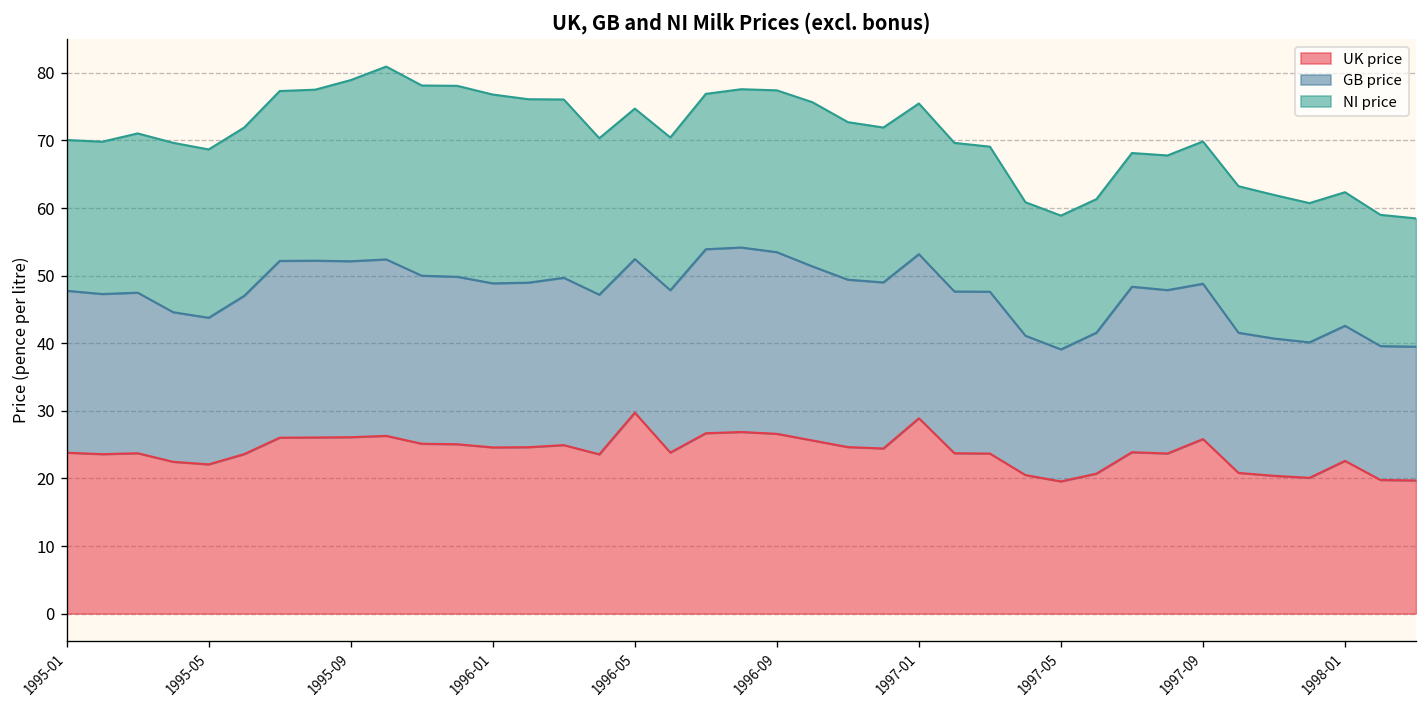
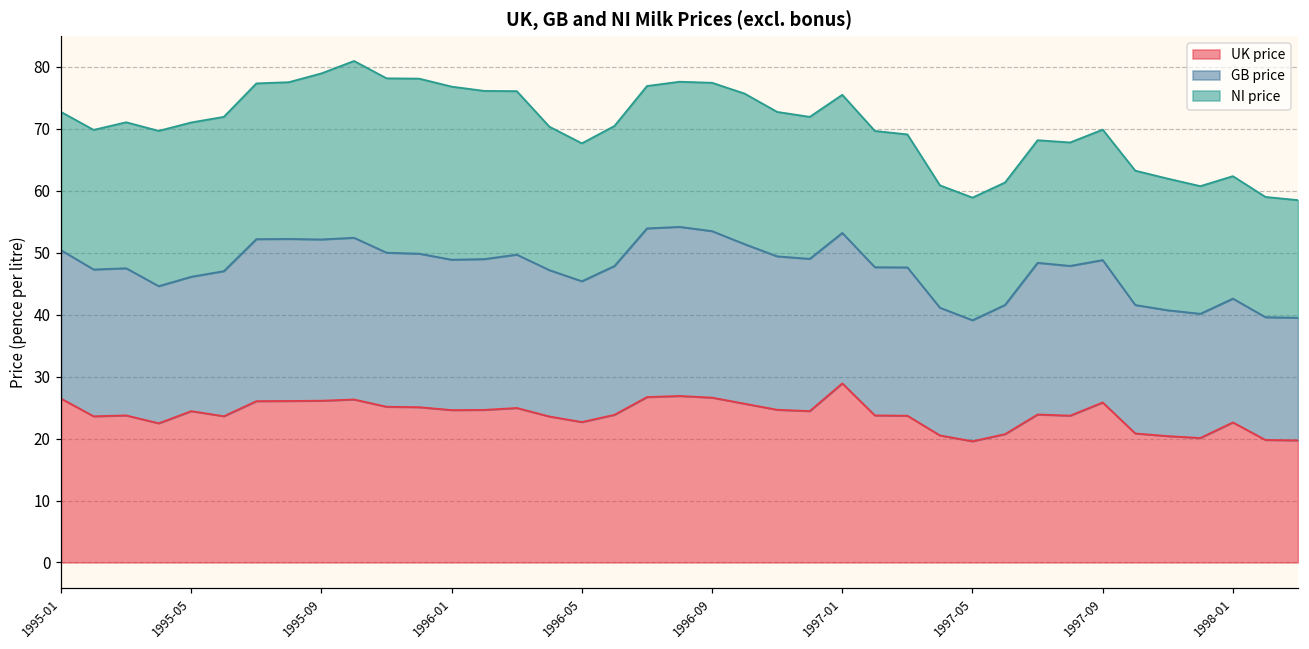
UK price, 1995-01: 24 -> 26
UK price, 1995-05: 22 -> 24
UK price, 1996-05: 30 -> 23
